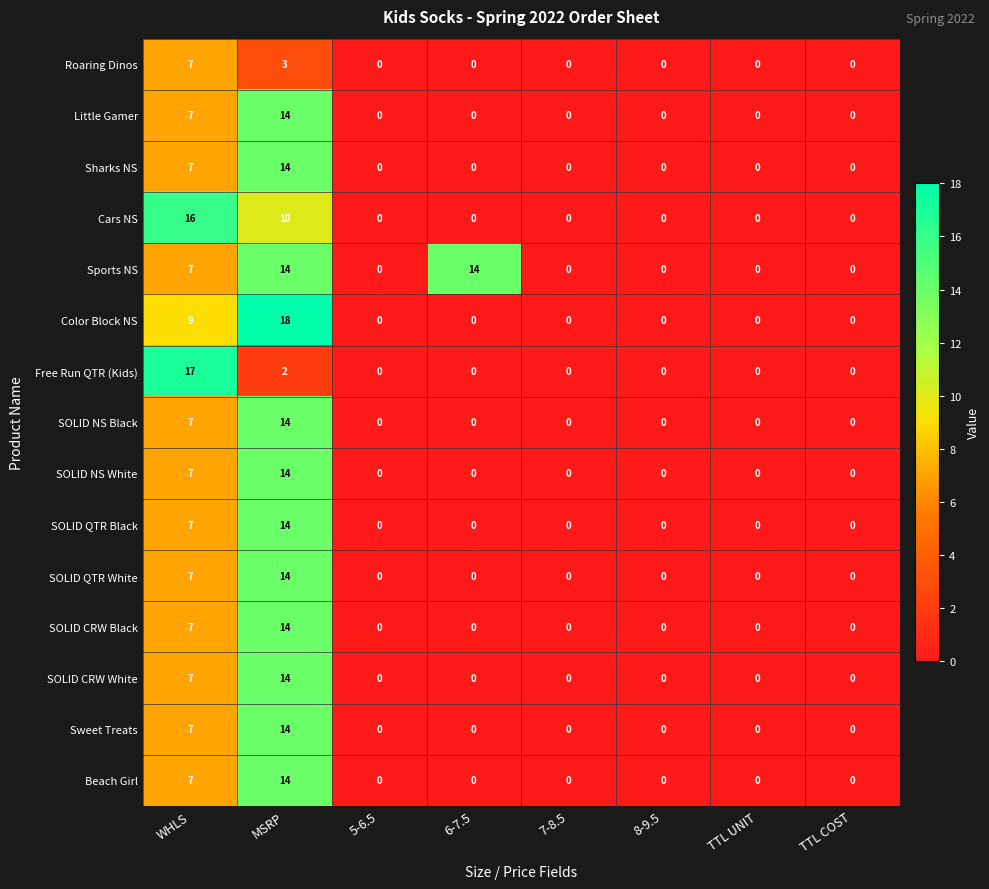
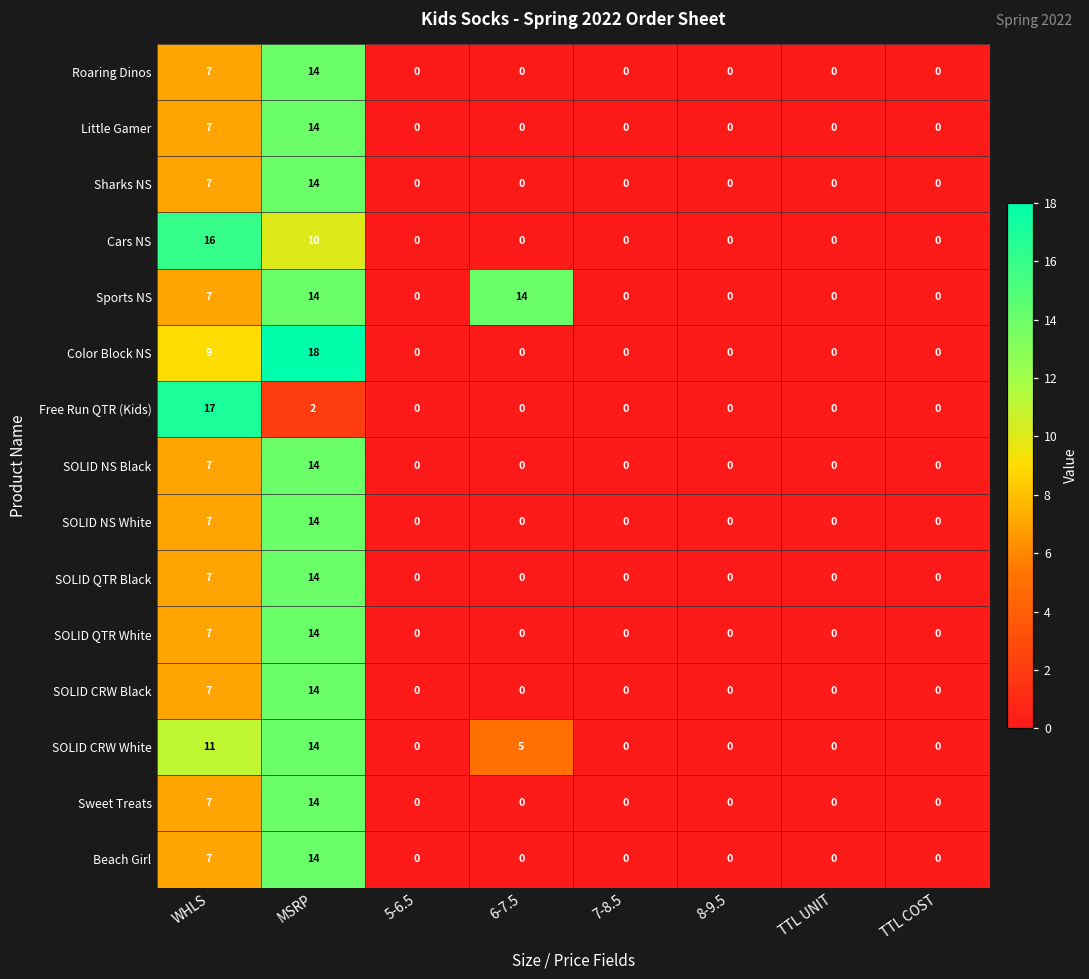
Roaring Dinos, MSRP: 3 -> 14
SOLID CRW White, WHLS: 7 -> 11
SOLID CRW White, 6-7.5: 0 -> 5
